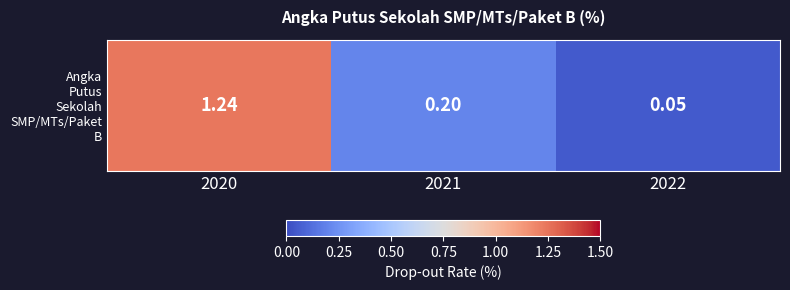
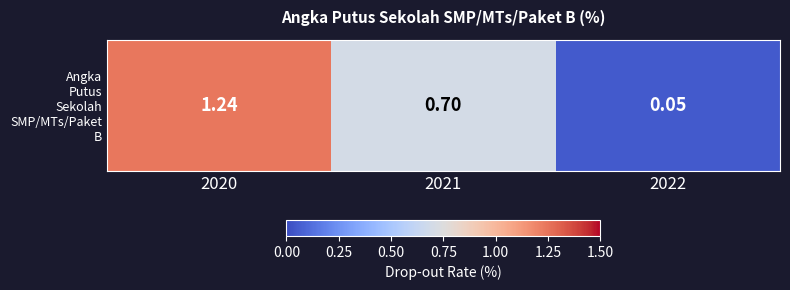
Angka Putus Sekolah SMP/MTs/Paket B, 2021: 0.20 -> 0.70
